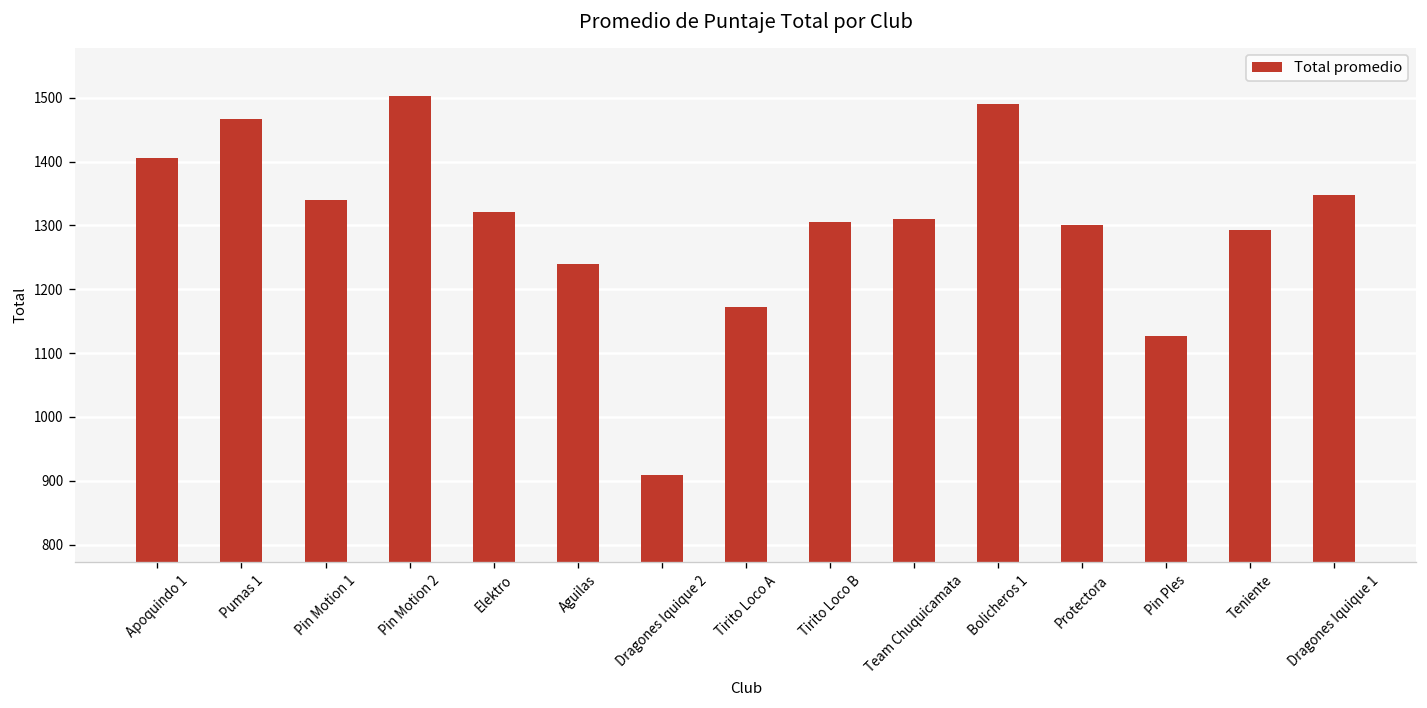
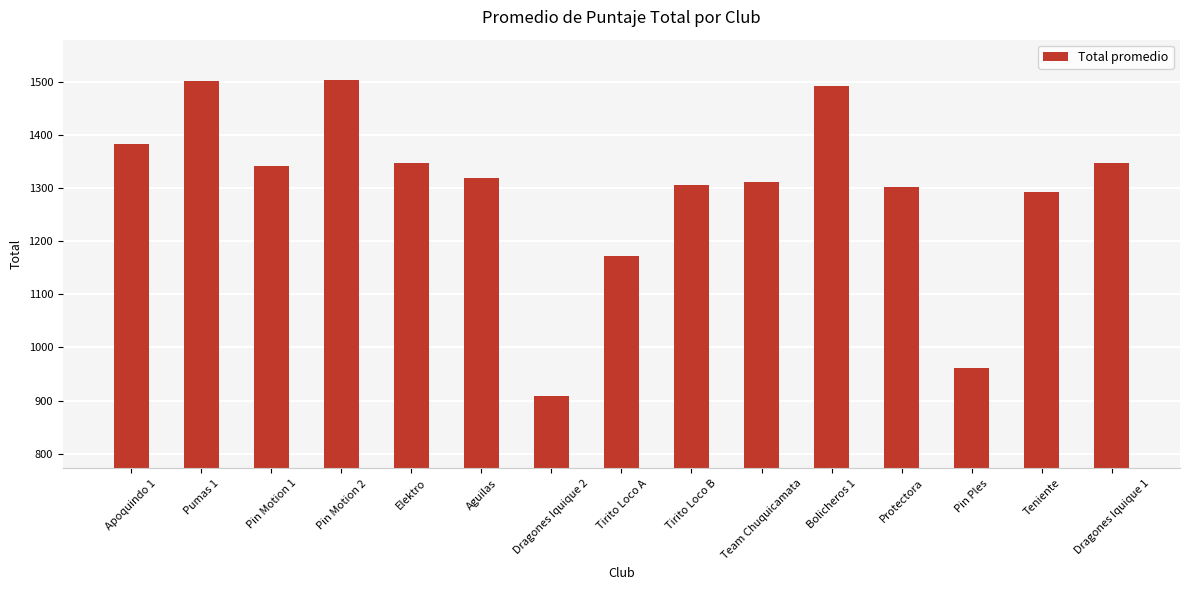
Apoquindo 1: 1410 -> 1380
Pumas 1: 1470 -> 1500
Elektro: 1320 -> 1350
Aguilas: 1240 -> 1320
Pin Ples: 1130 -> 960
